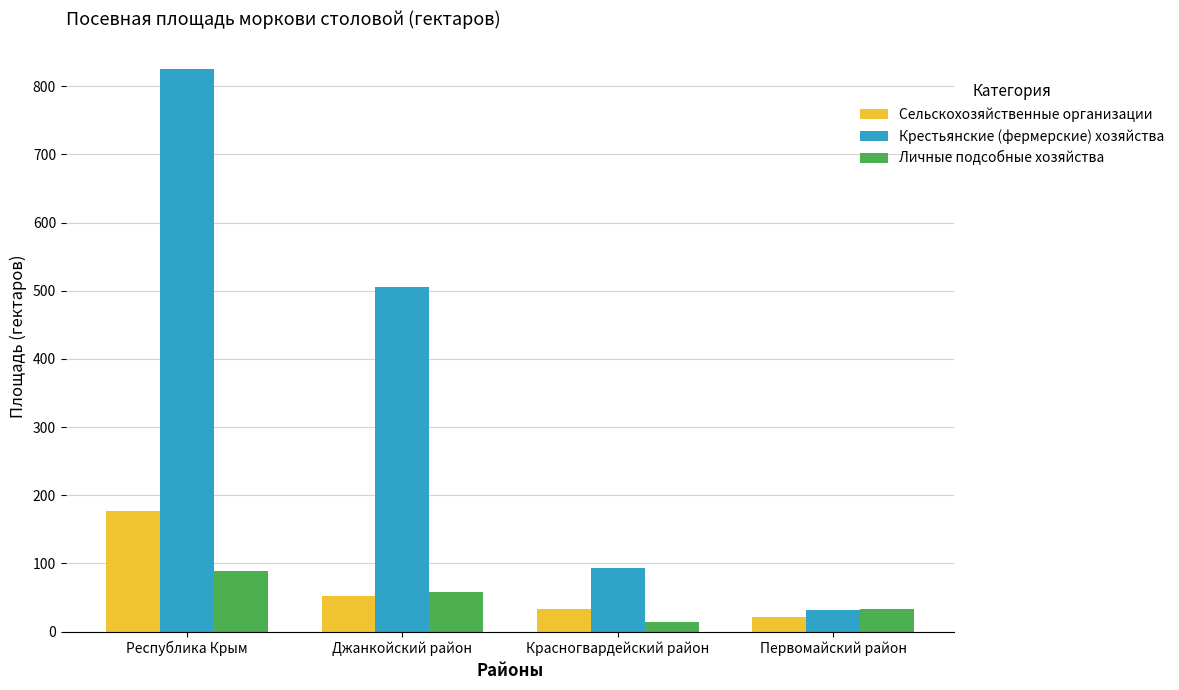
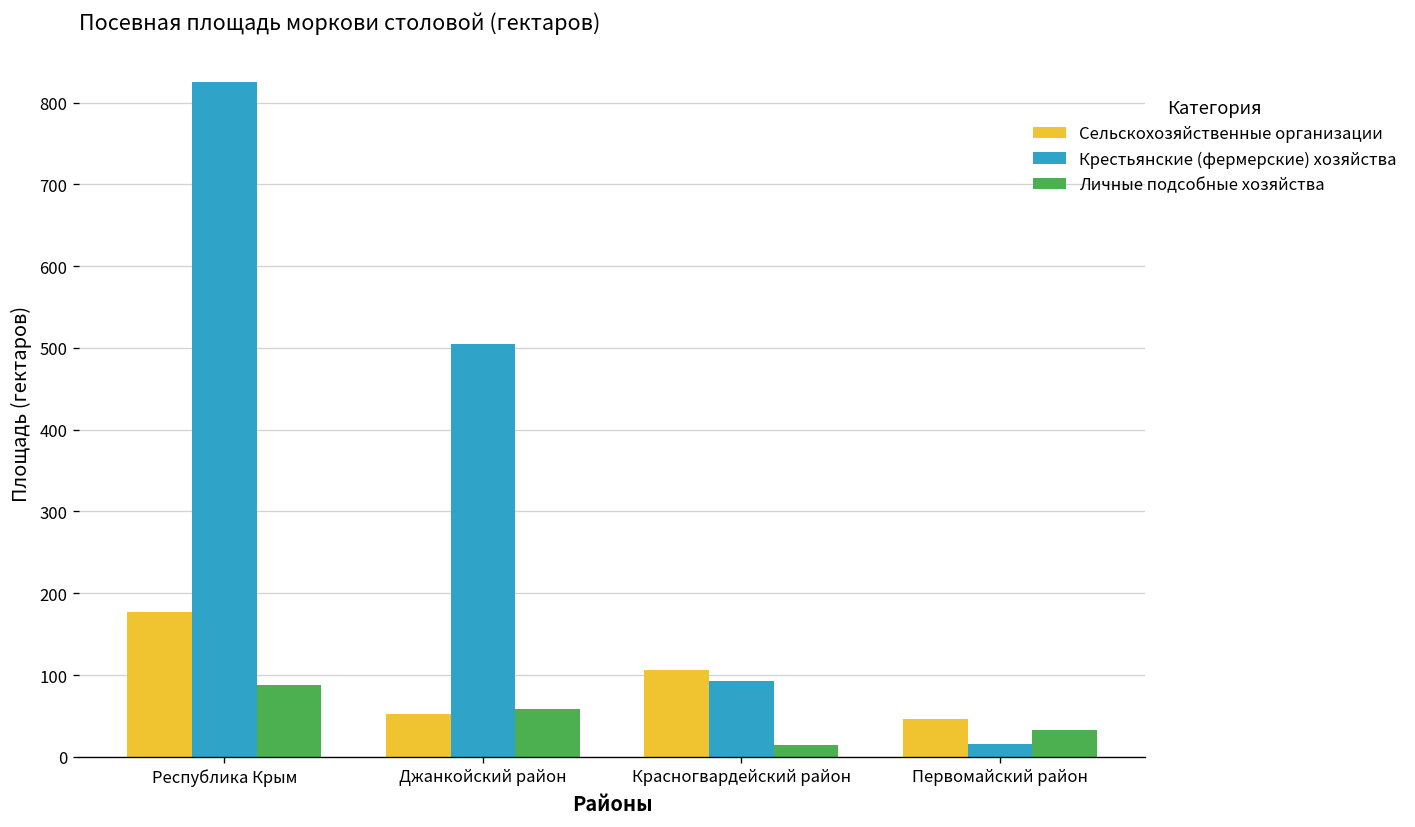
Сельскохозяйственные организации, Красногвардейский район: 30 -> 110
Сельскохозяйственные организации, Первомайский район: 20 -> 50
Крестьянские (фермерские) хозяйства, Первомайский район: 30 -> 20
